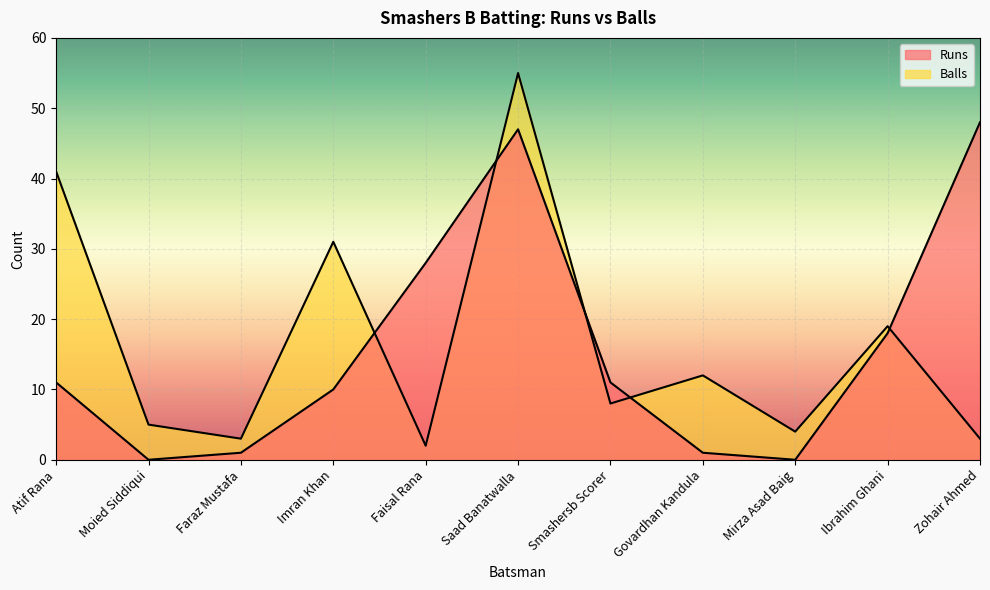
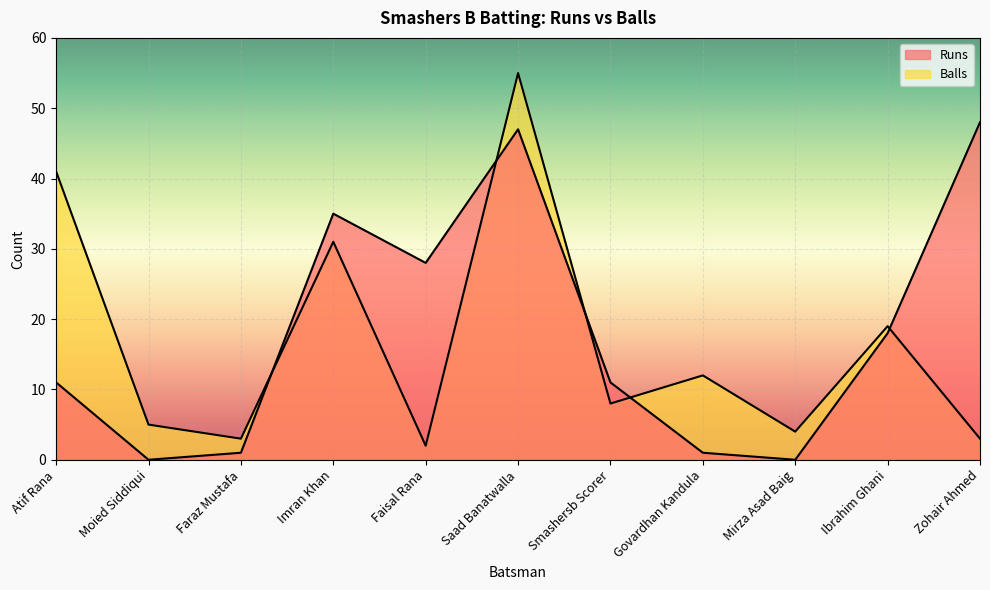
Runs, Imran Khan: 10 -> 35
